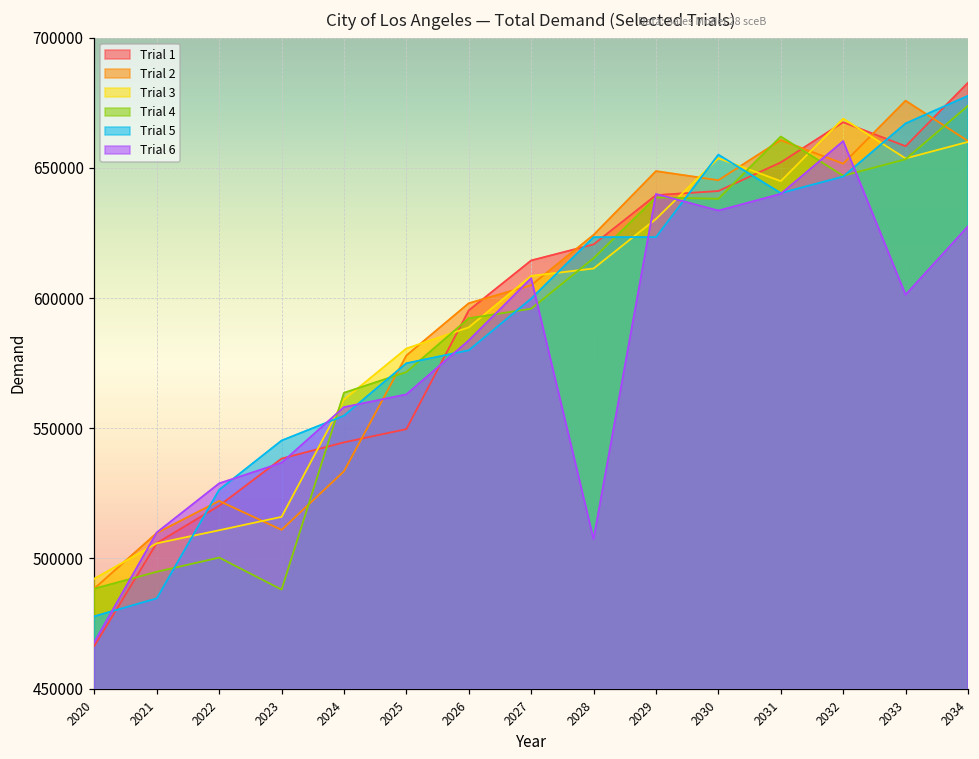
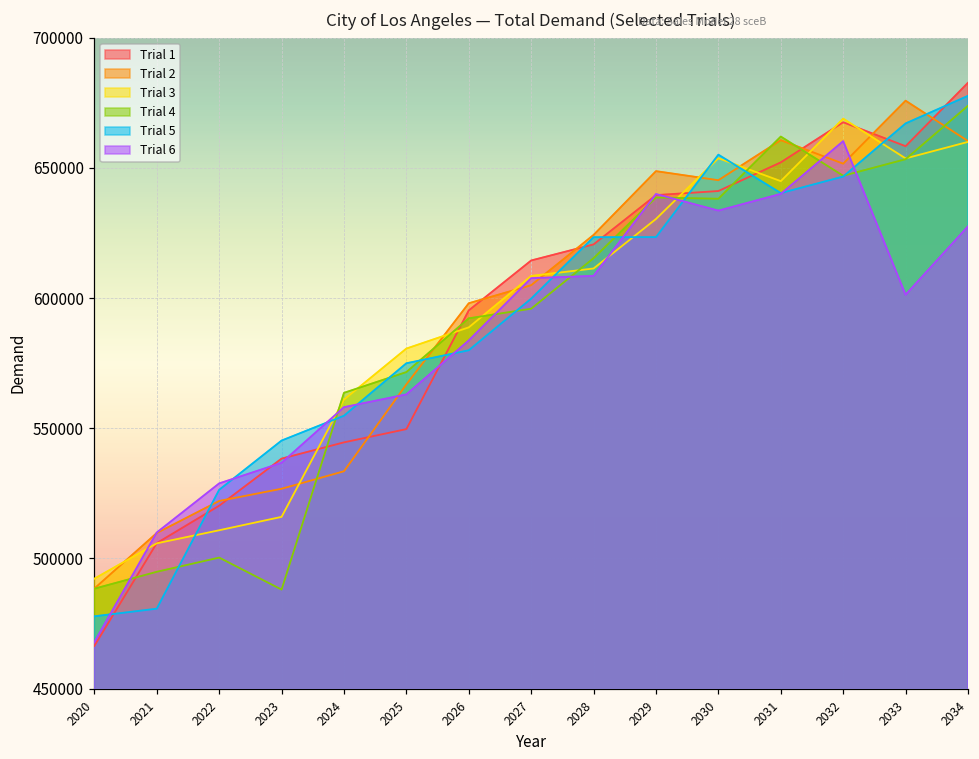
Trial 5, 2021: 485000 -> 481000
Trial 2, 2023: 511000 -> 527000
Trial 2, 2025: 578000 -> 567000
Trial 6, 2028: 507000 -> 609000
